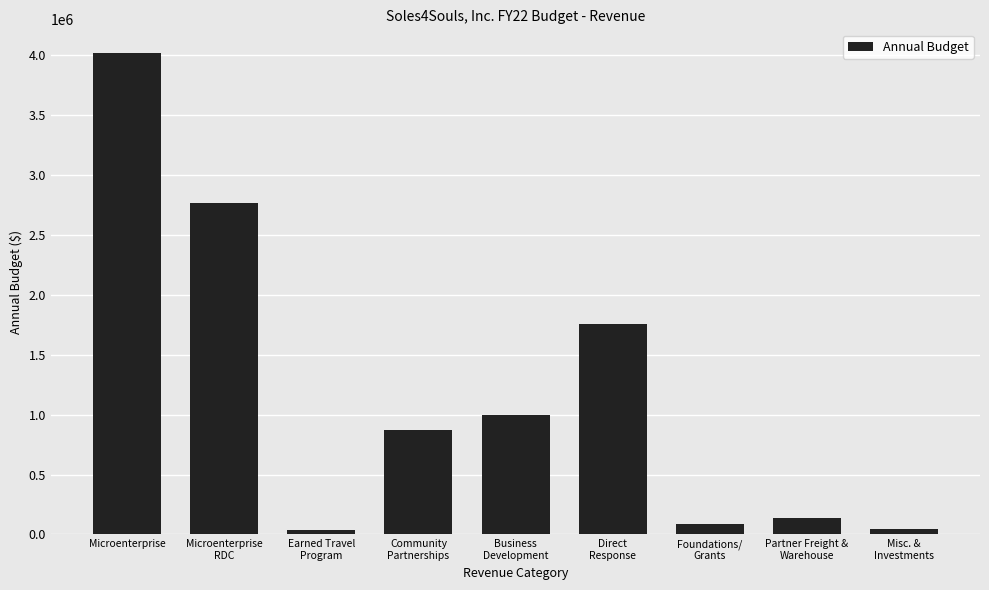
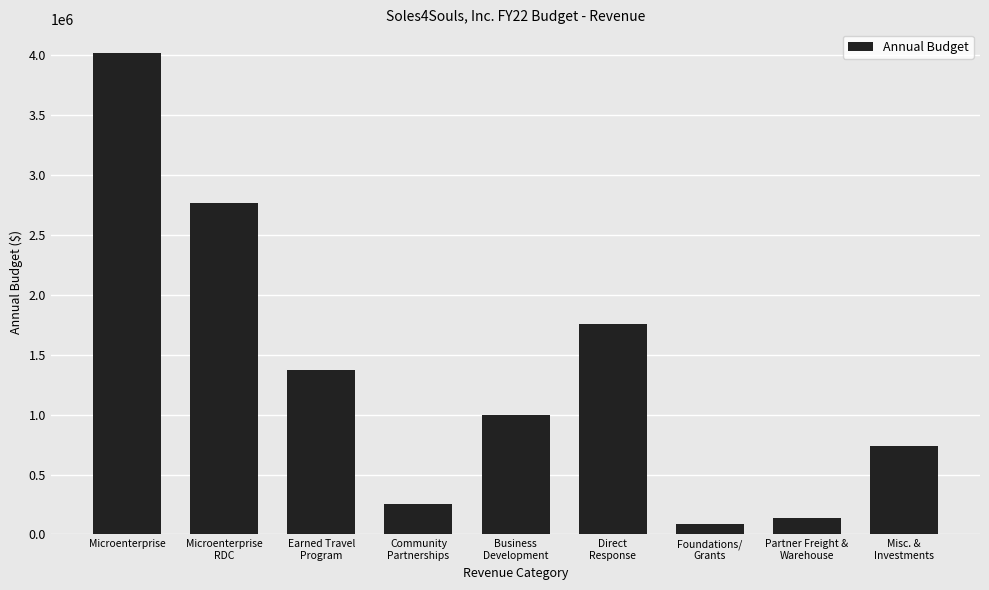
Earned Travel Program: 40000 -> 1370000
Community Partnerships: 870000 -> 250000
Misc. & Investments: 40000 -> 740000
